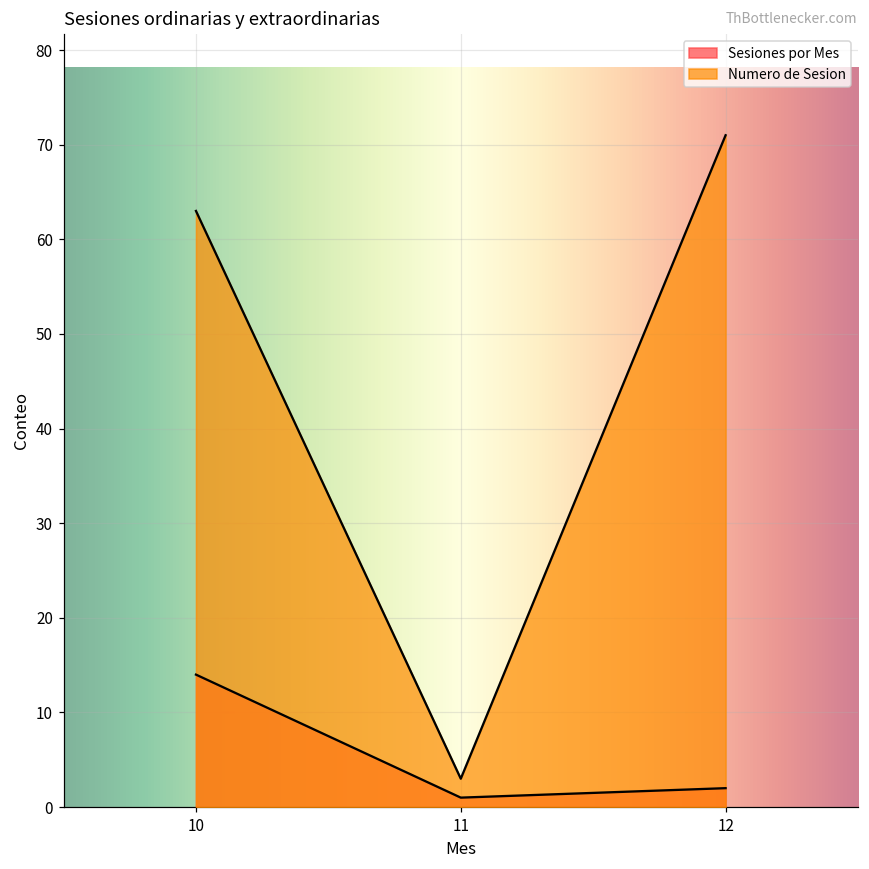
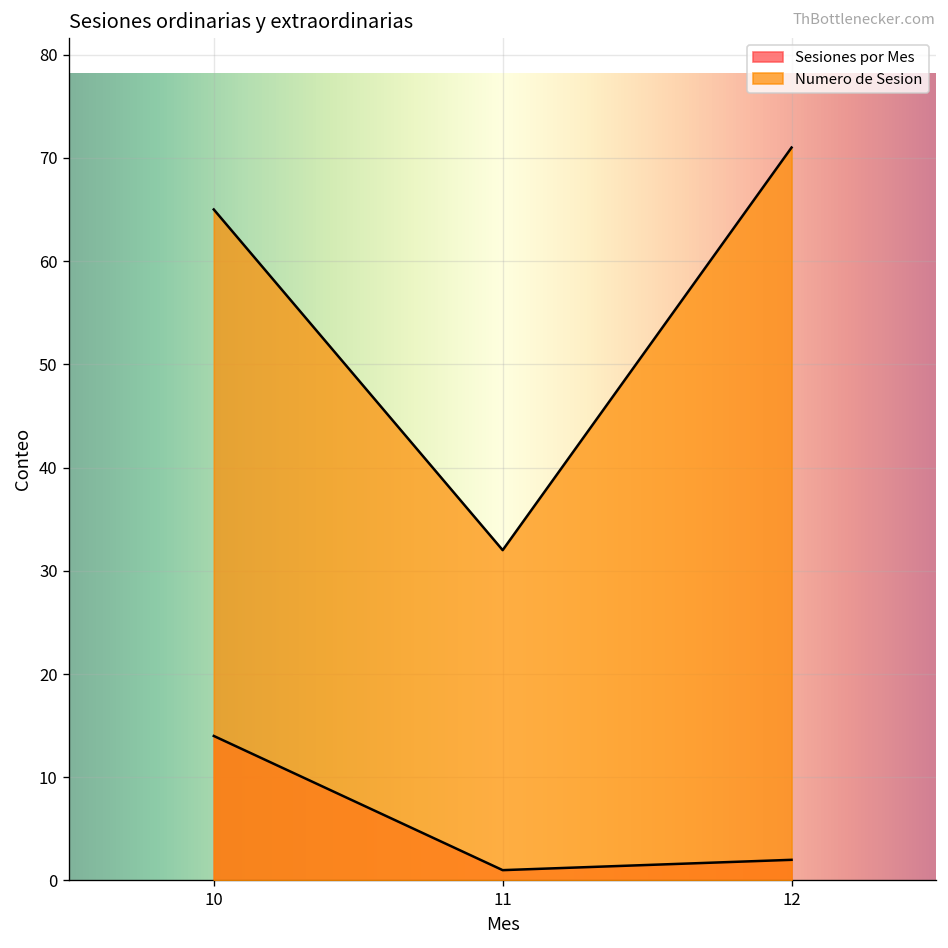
Numero de Sesion, 10: 63 -> 65
Numero de Sesion, 11: 3 -> 32
